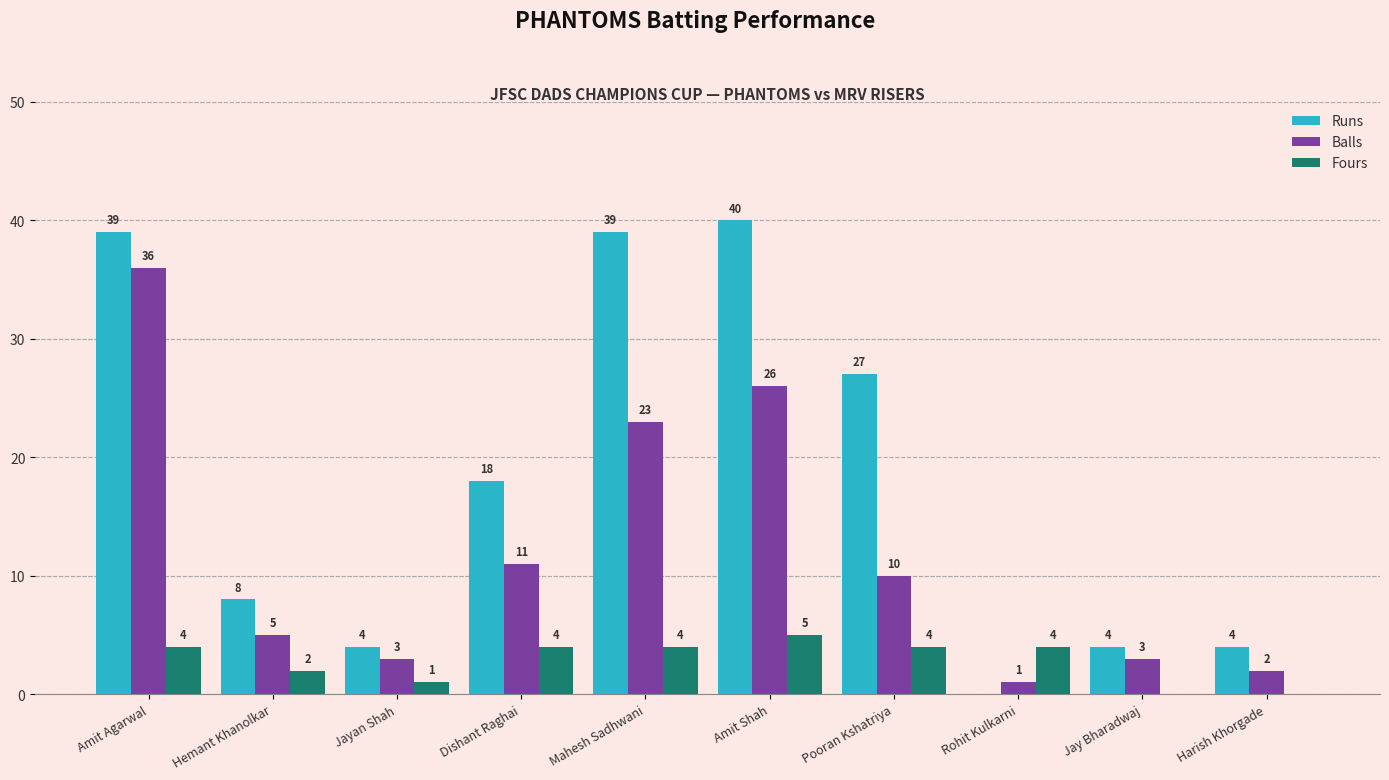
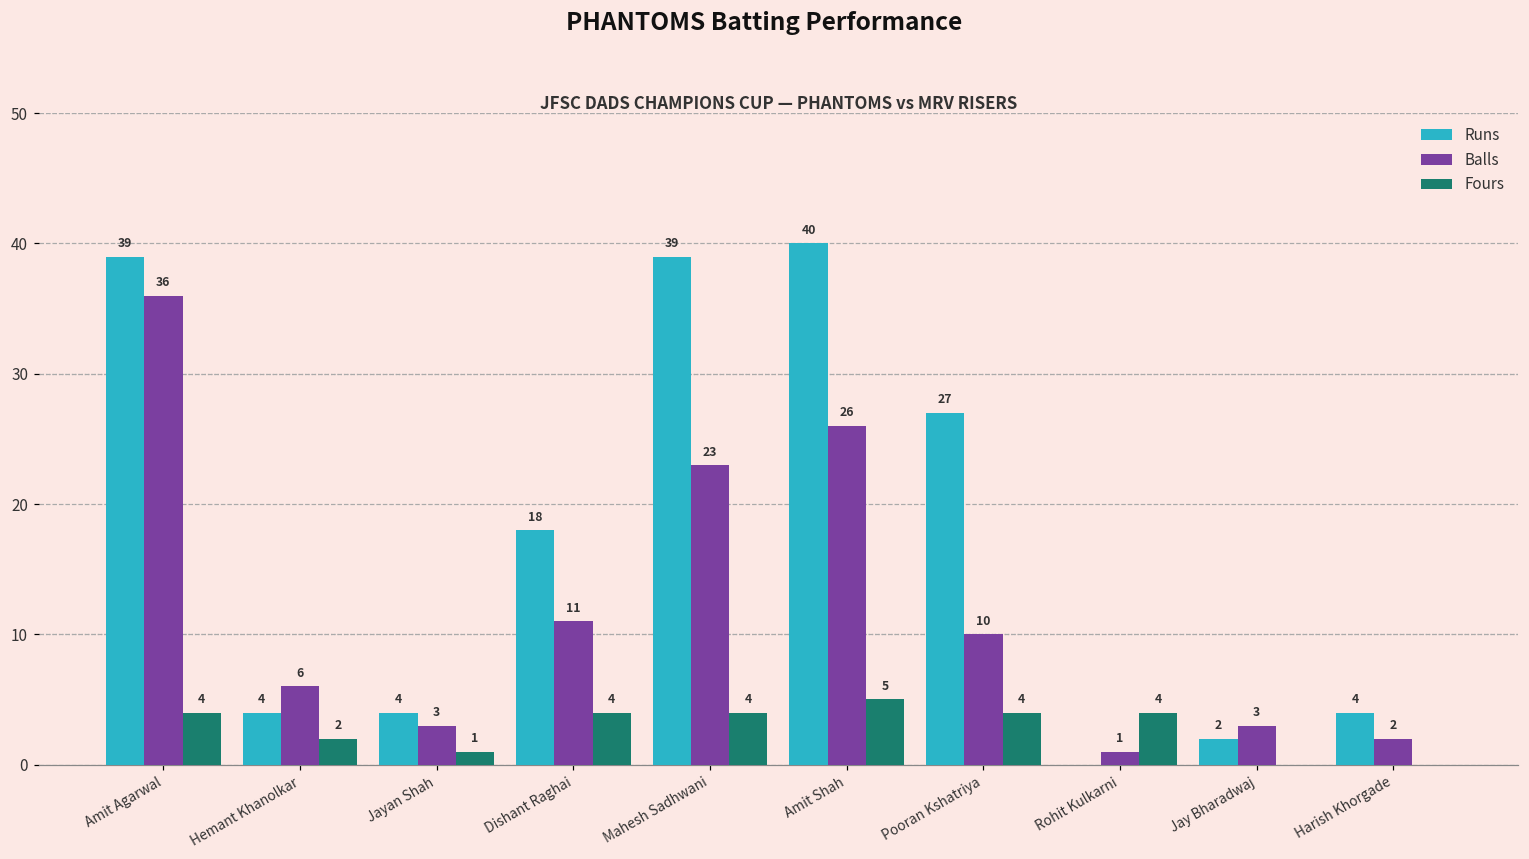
Runs, Hemant Khanolkar: 8 -> 4
Balls, Hemant Khanolkar: 5 -> 6
Runs, Jay Bharadwaj: 4 -> 2
